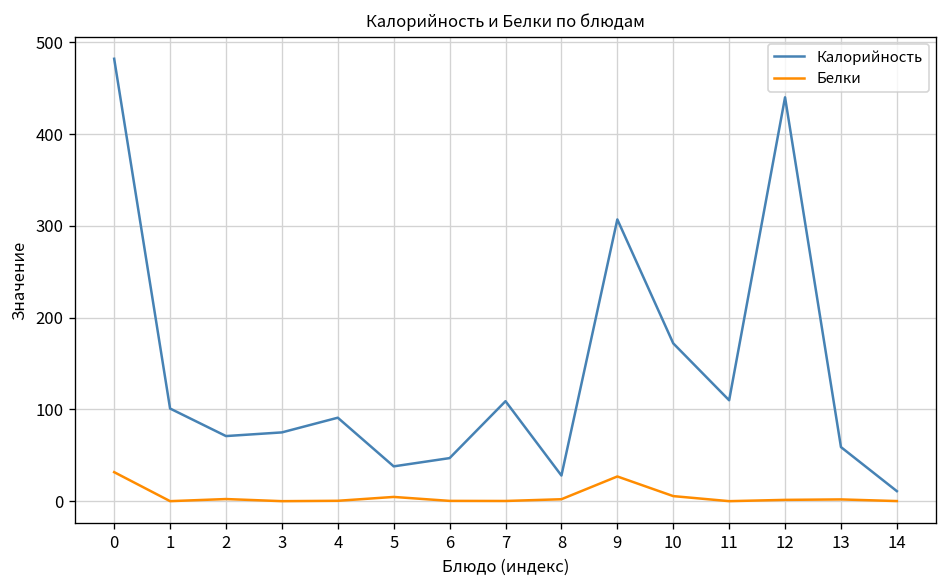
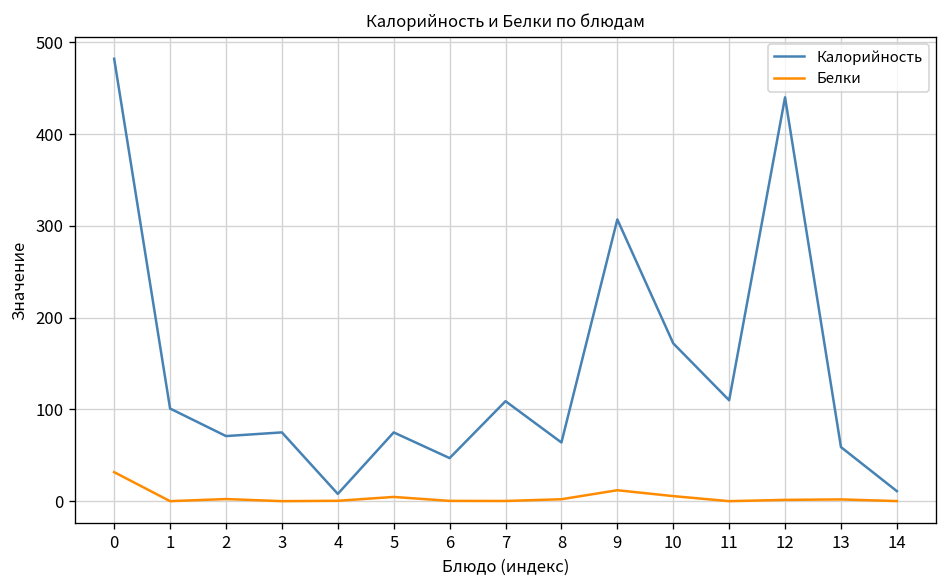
Калорийность, 4: 90 -> 10
Калорийность, 5: 40 -> 80
Калорийность, 8: 30 -> 60
Белки, 9: 30 -> 10
